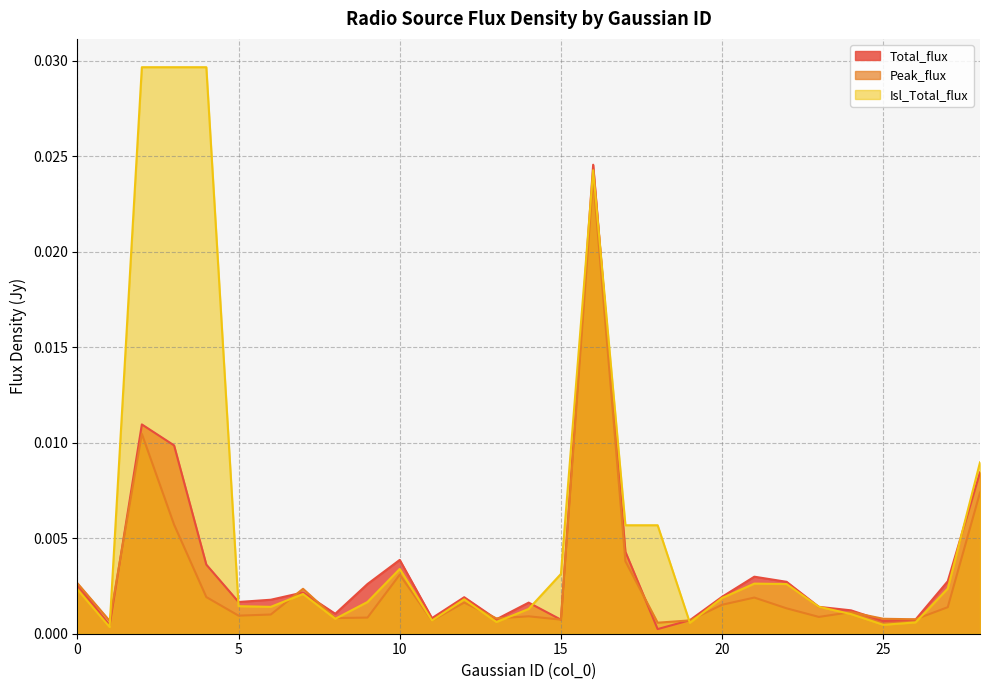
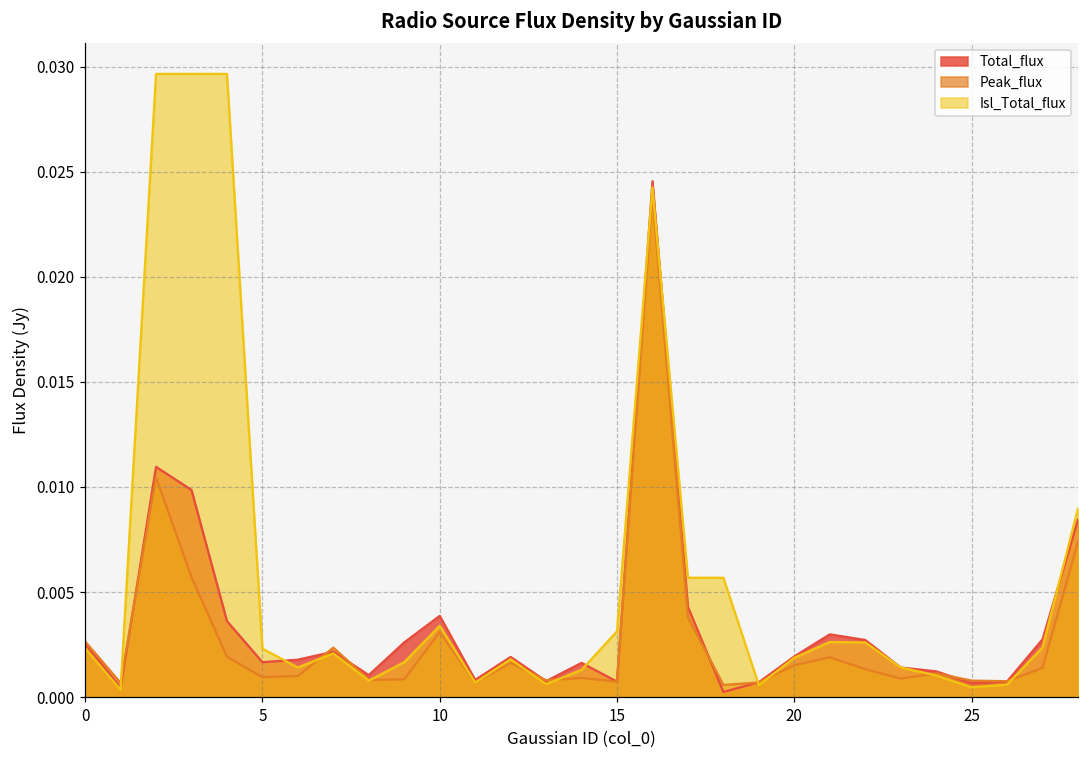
Isl_Total_flux, 5: 0.0014 -> 0.0023
